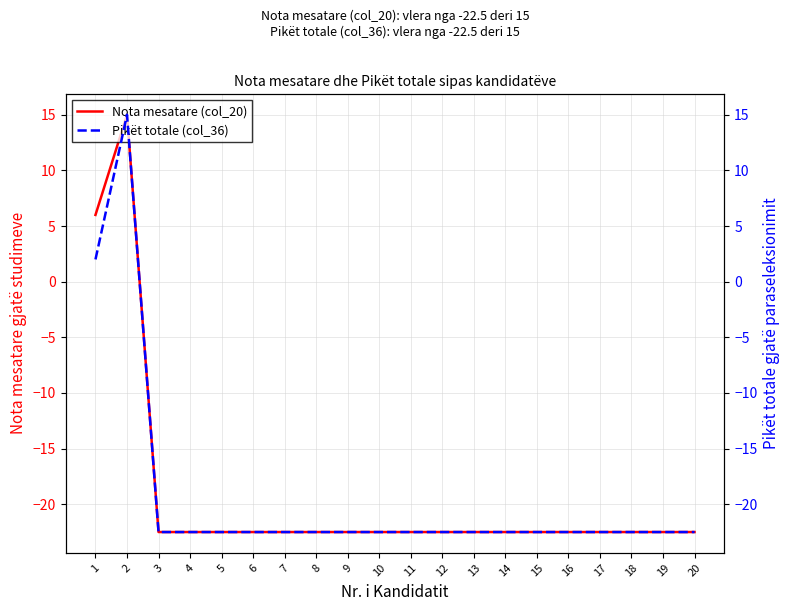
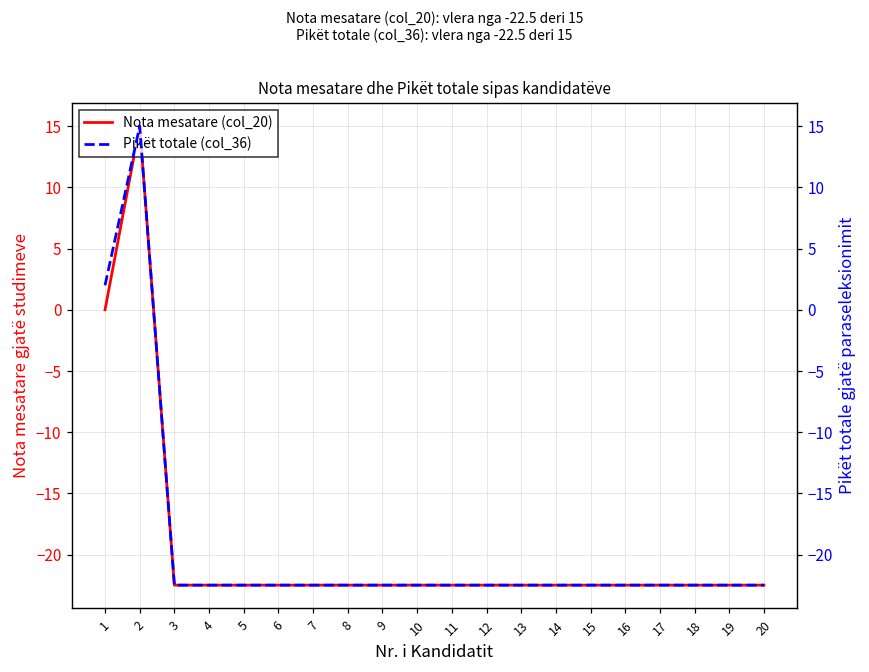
Nota mesatare (col_20), 1: 6 -> 0
